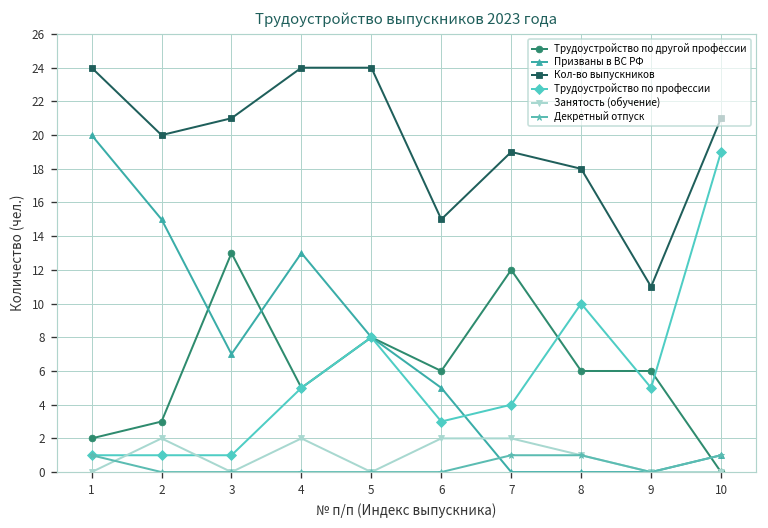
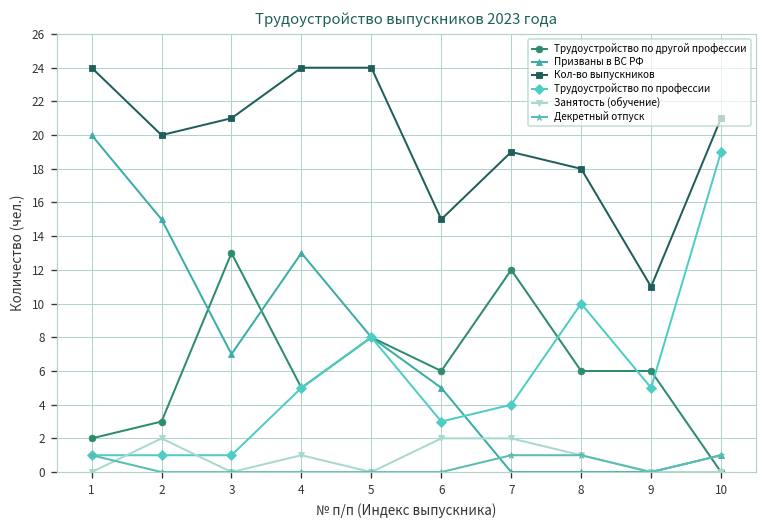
Занятость (обучение), 4: 2 -> 1
